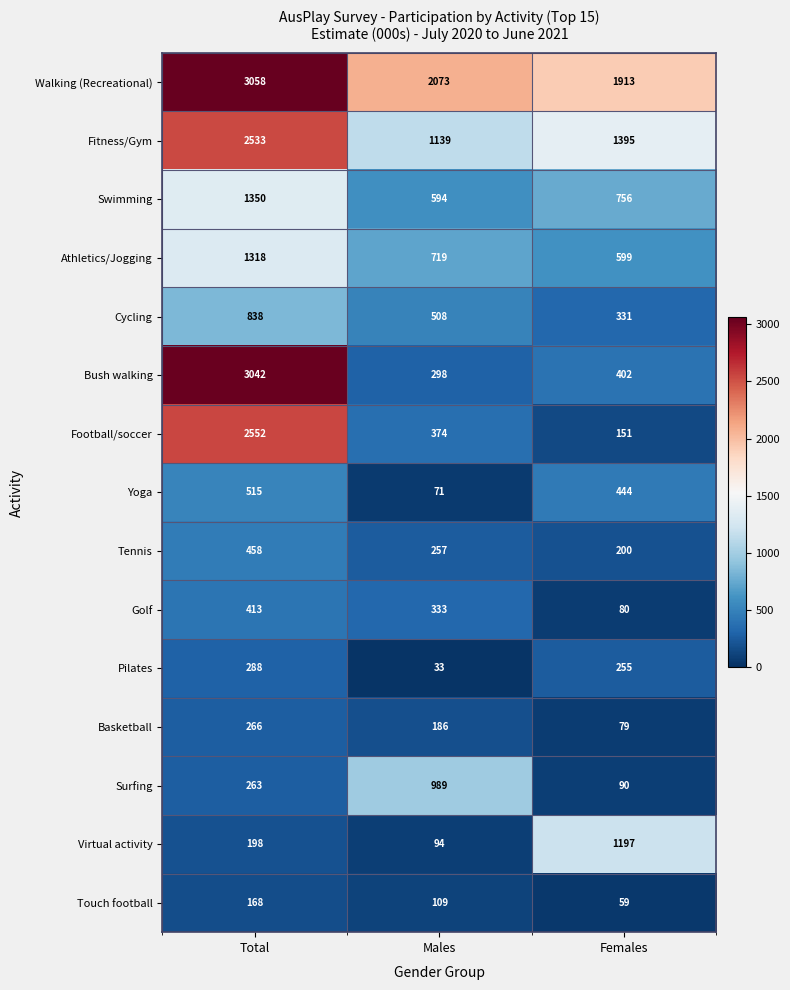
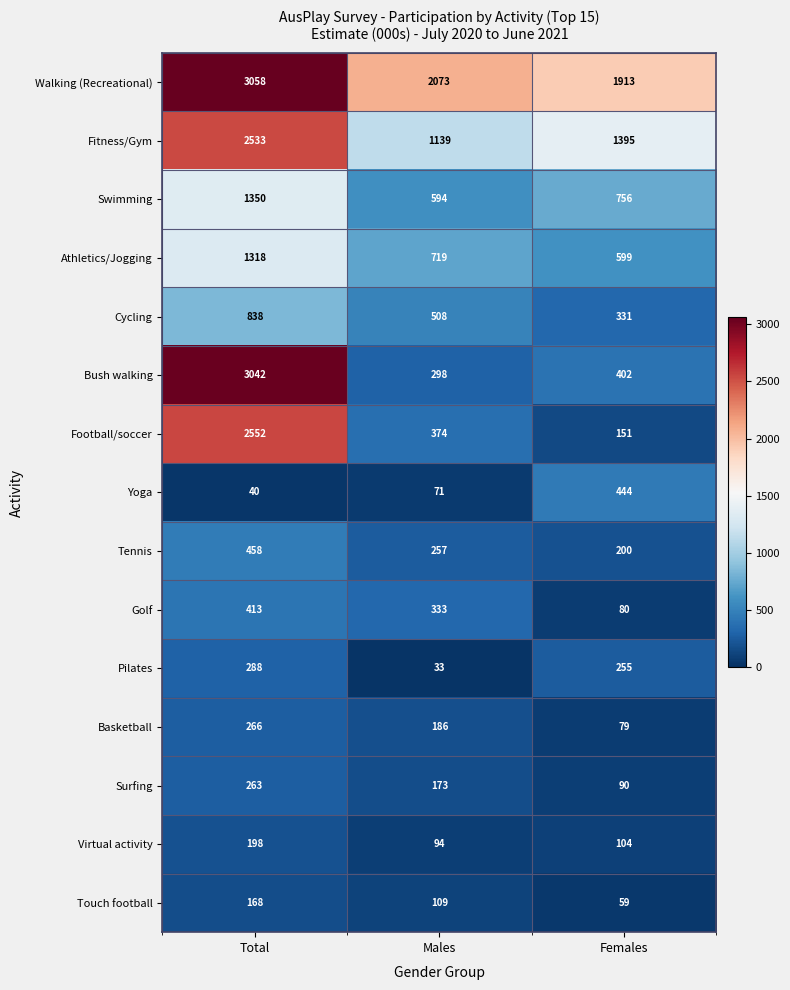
Yoga, Total: 515 -> 40
Surfing, Males: 989 -> 173
Virtual activity, Females: 1197 -> 104
